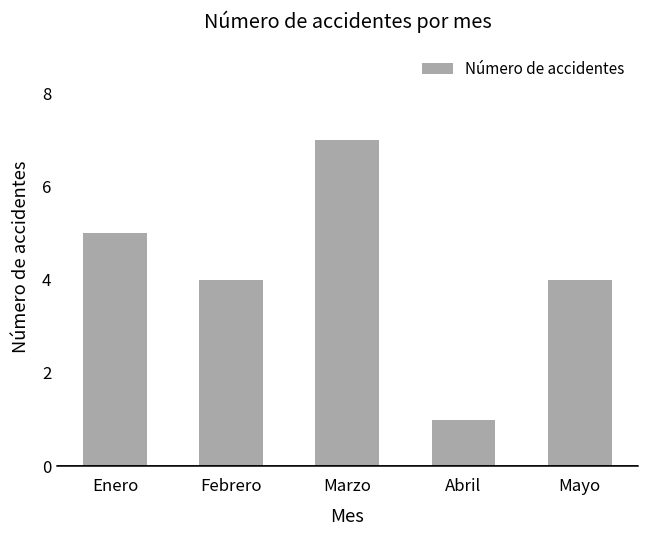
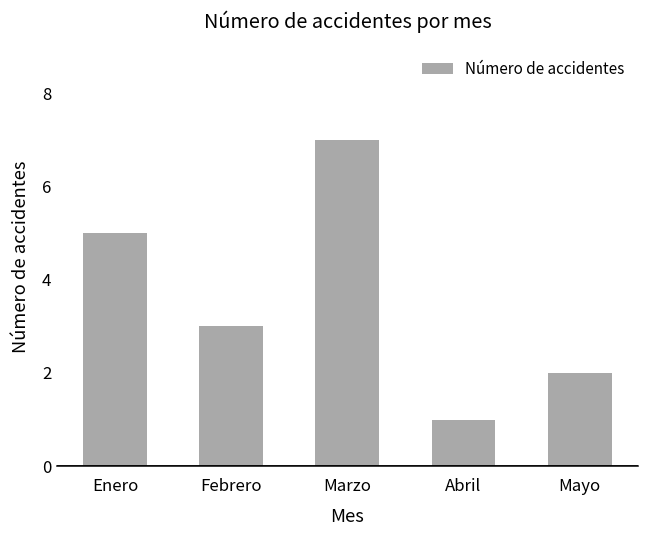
Febrero: 4 -> 3
Mayo: 4 -> 2
